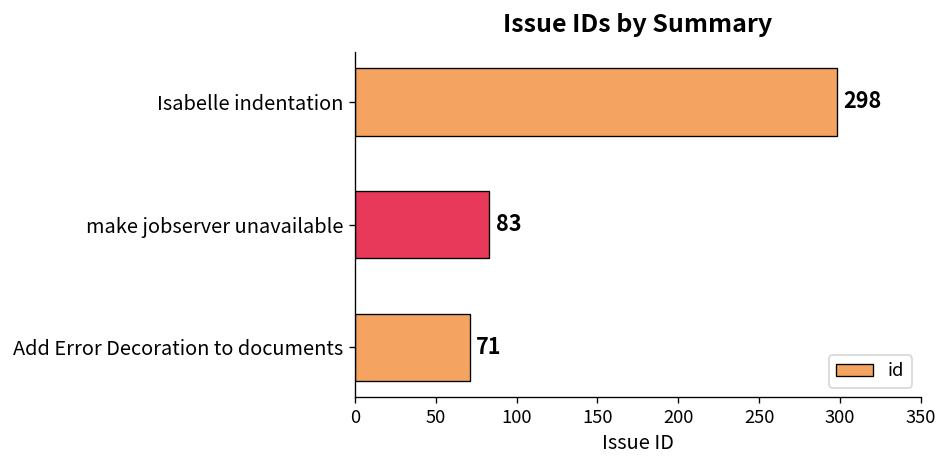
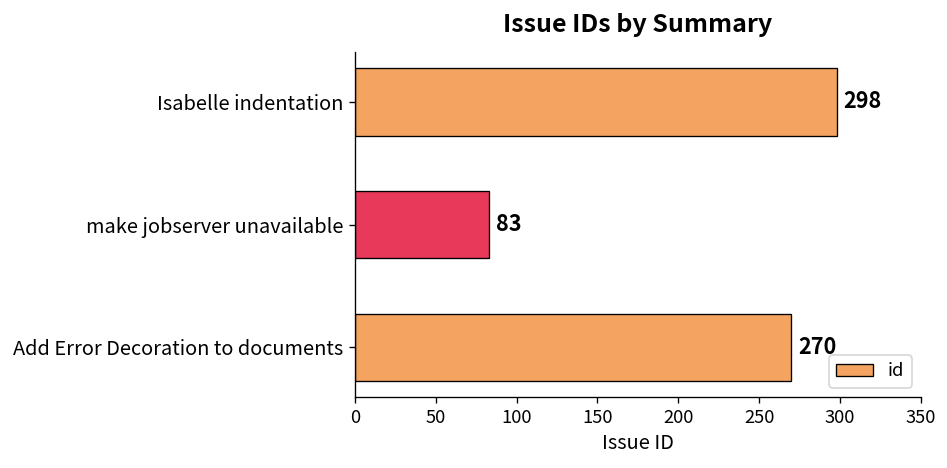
Add Error Decoration to documents: 71 -> 270
